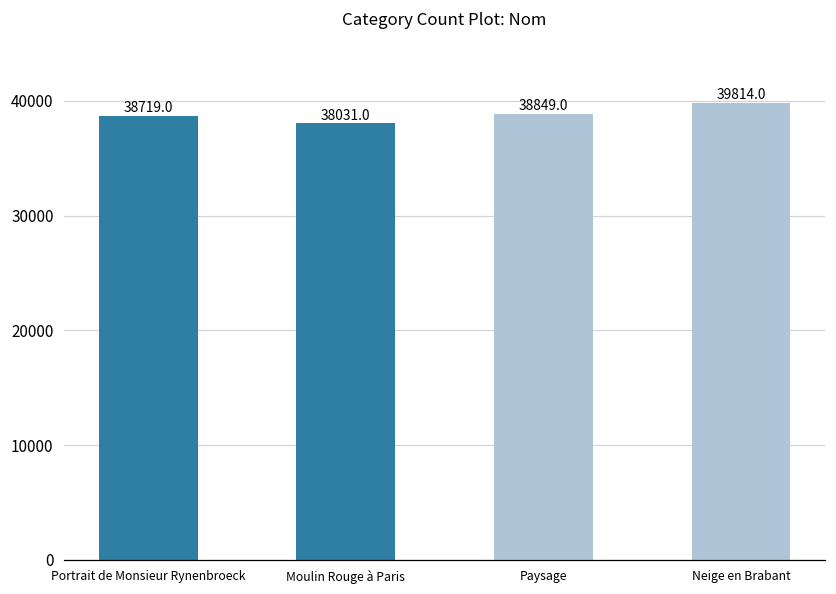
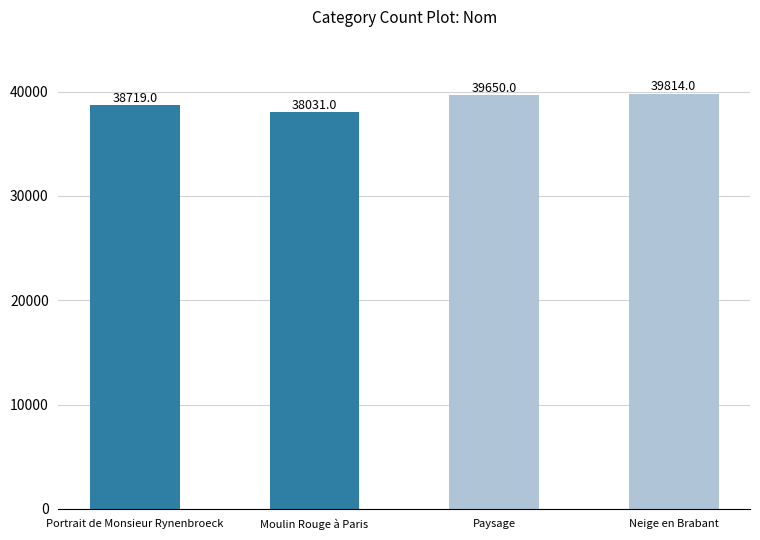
Paysage: 38849.0 -> 39650.0
